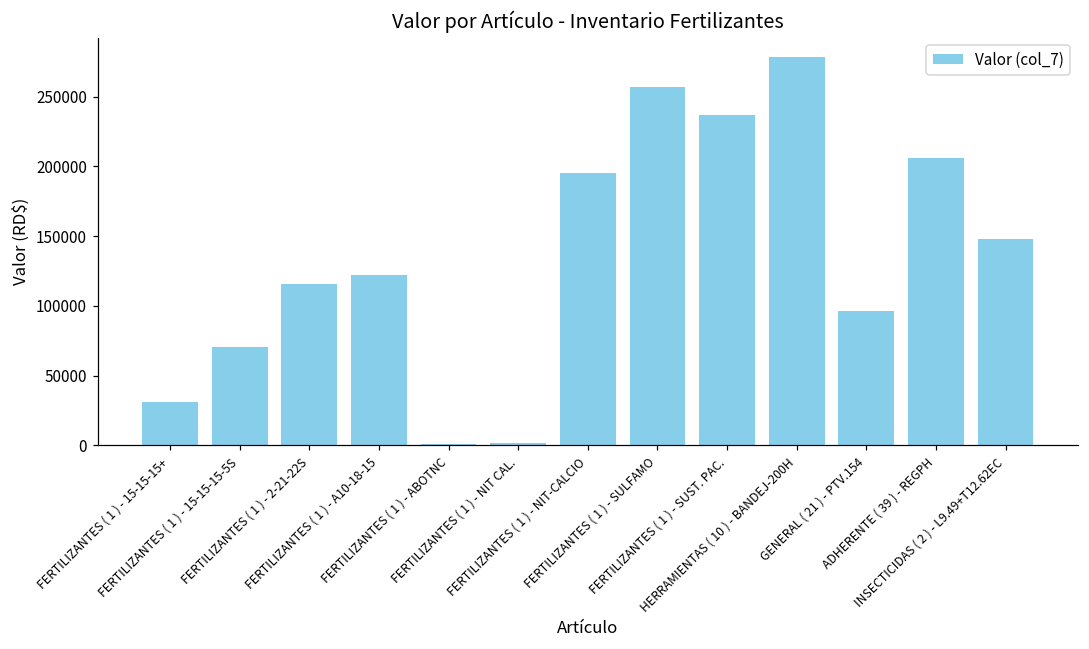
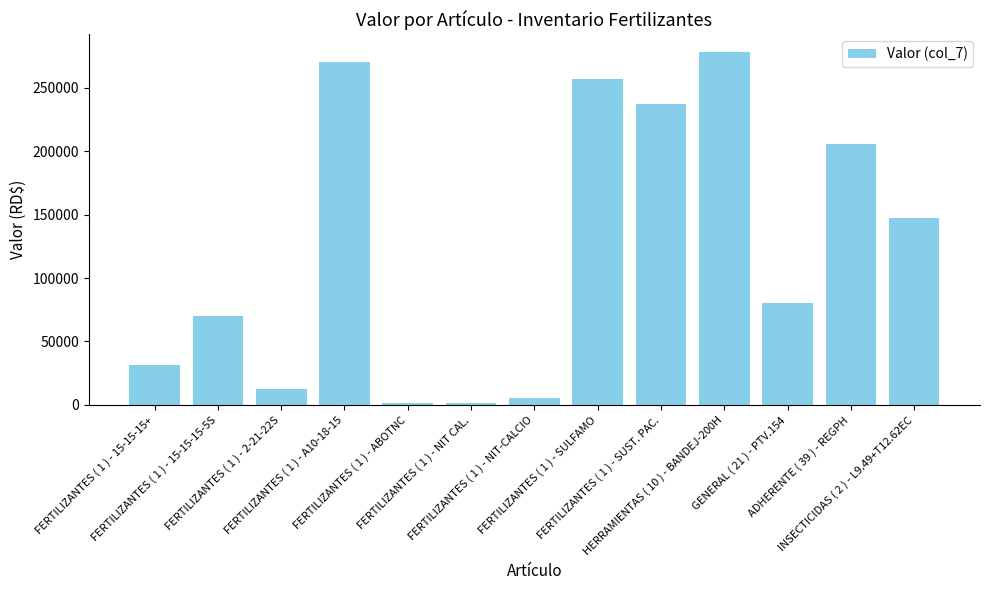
FERTILIZANTES ( 1 ) - 2-21-22S: 116000 -> 13000
FERTILIZANTES ( 1 ) - A10-18-15: 122000 -> 271000
FERTILIZANTES ( 1 ) - NIT-CALCIO: 195000 -> 6000
GENERAL ( 21 ) - PTV.154: 96000 -> 80000
